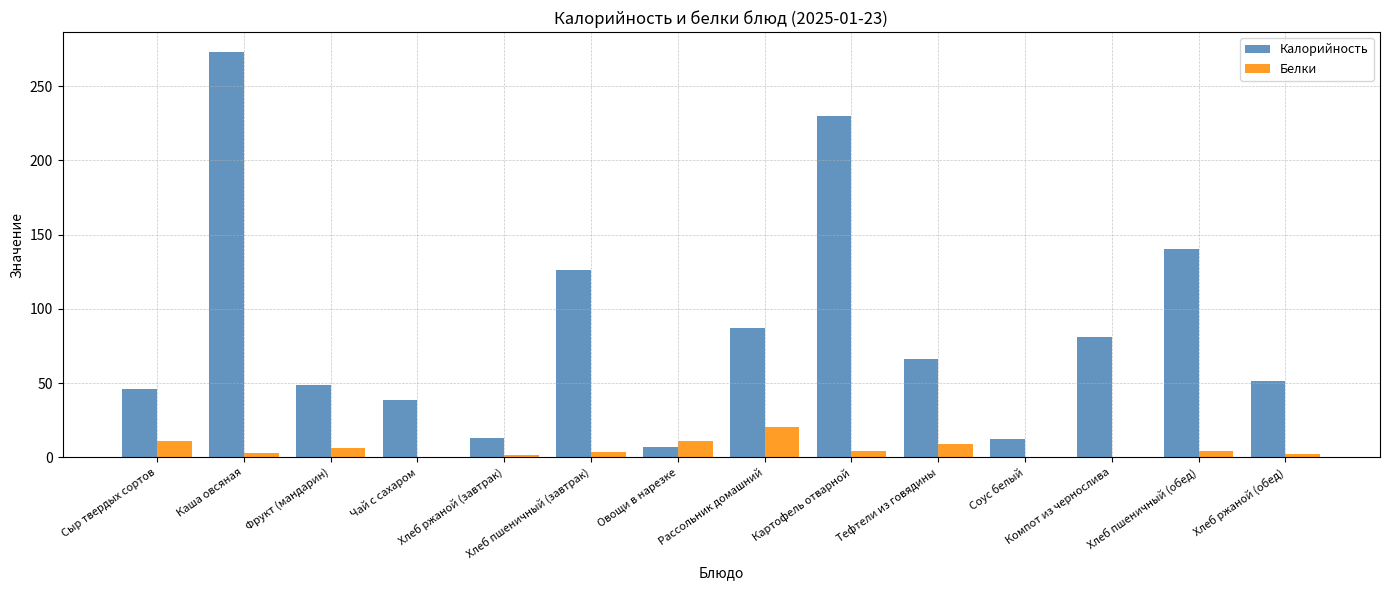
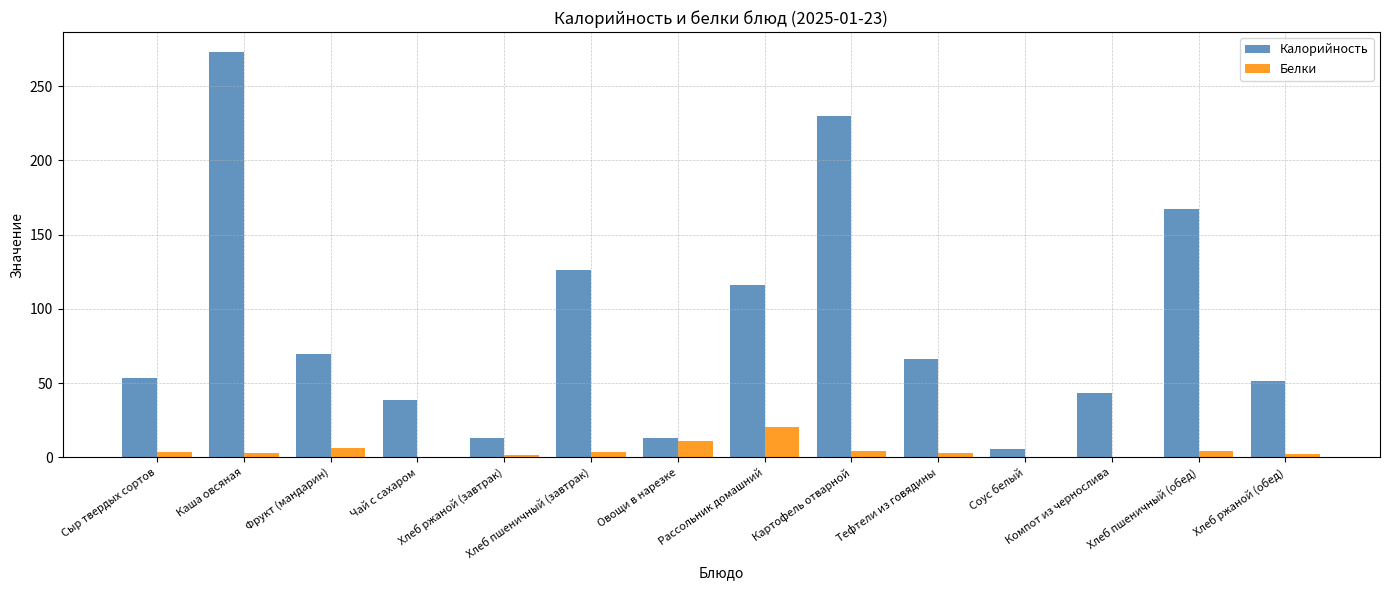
Калорийность, Сыр твердых сортов: 46 -> 54
Белки, Сыр твердых сортов: 11 -> 4
Калорийность, Фрукт (мандарин): 49 -> 69
Калорийность, Овощи в нарезке: 7 -> 13
Калорийность, Рассольник домашний: 87 -> 116
Белки, Тефтели из говядины: 9 -> 3
Калорийность, Соус белый: 13 -> 6
Калорийность, Компот из чернослива: 81 -> 44
Калорийность, Хлеб пшеничный (обед): 141 -> 167
